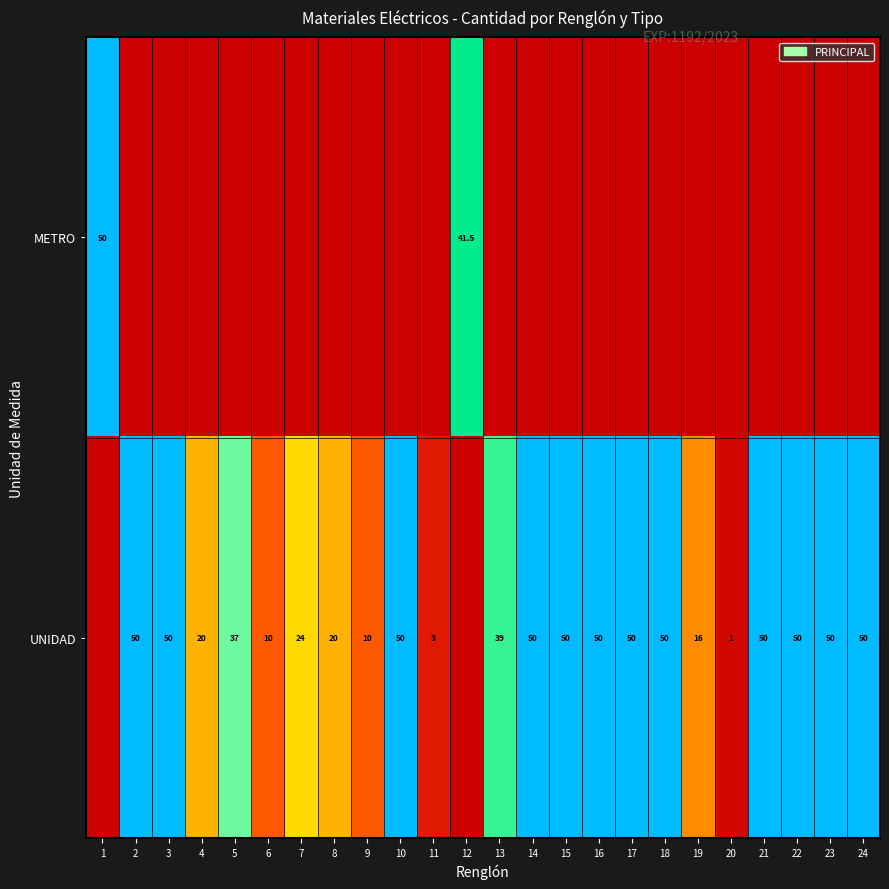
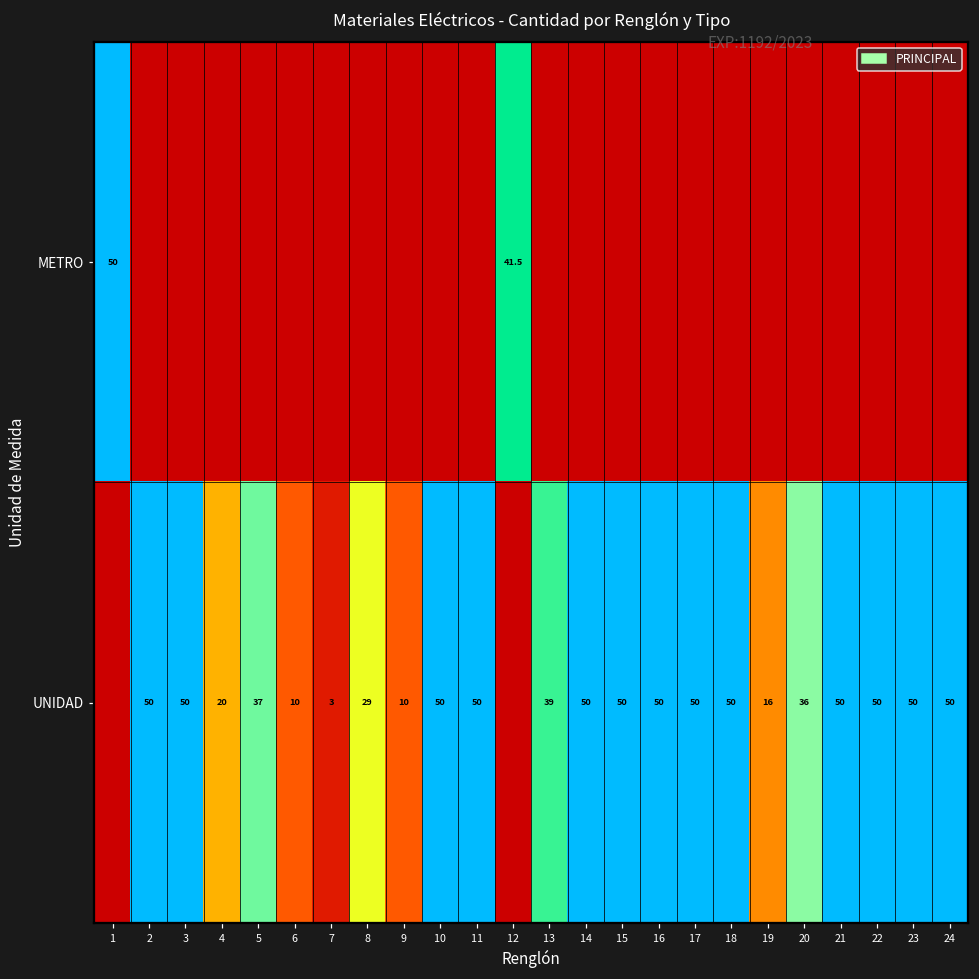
UNIDAD, 7: 24 -> 3
UNIDAD, 8: 20 -> 29
UNIDAD, 11: 3 -> 50
UNIDAD, 20: 1 -> 36
